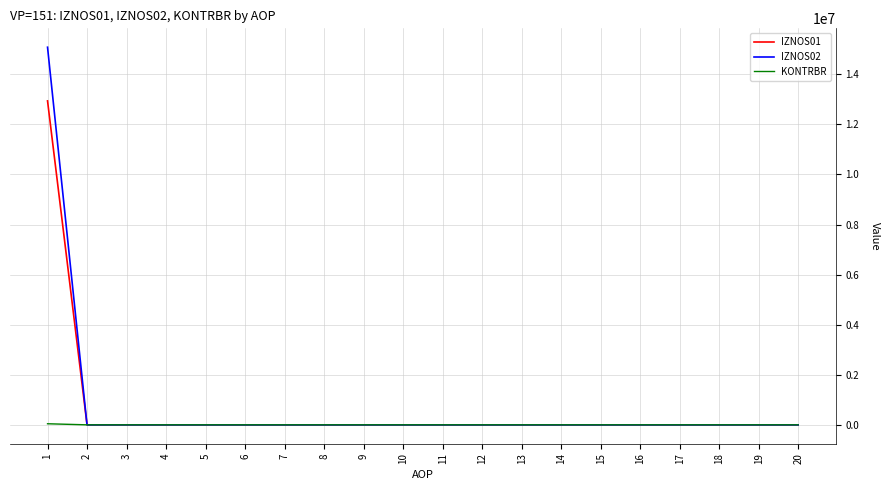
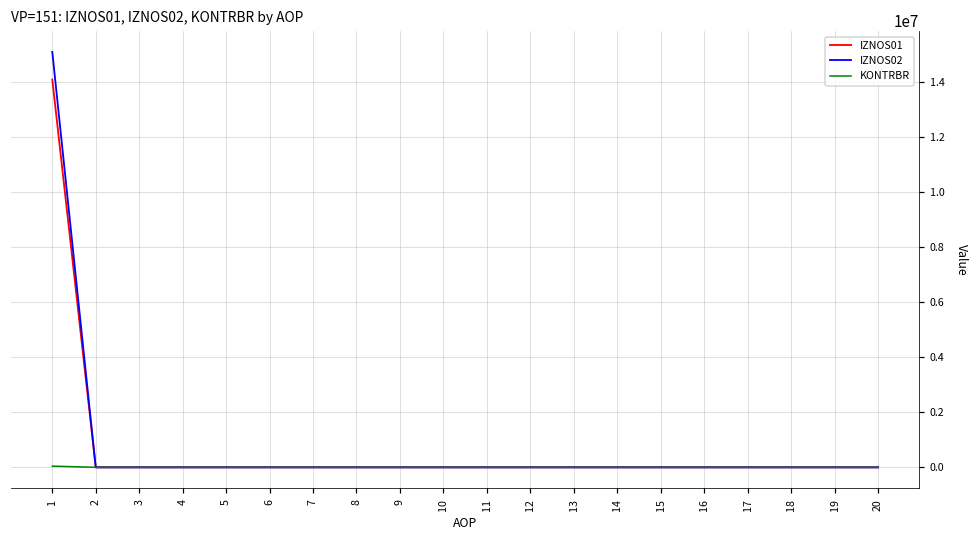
IZNOS01, 1: 12900000 -> 14100000
